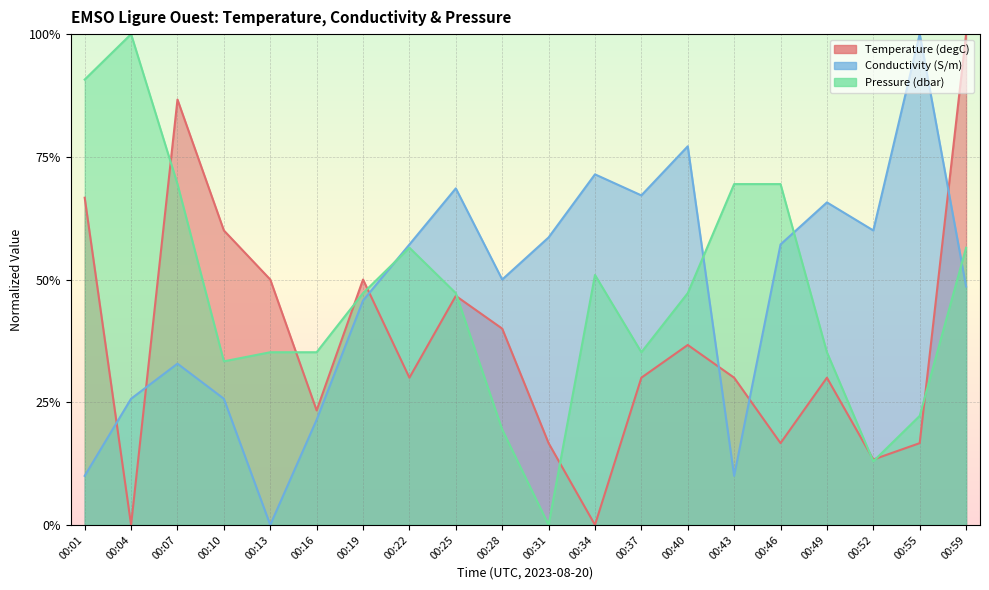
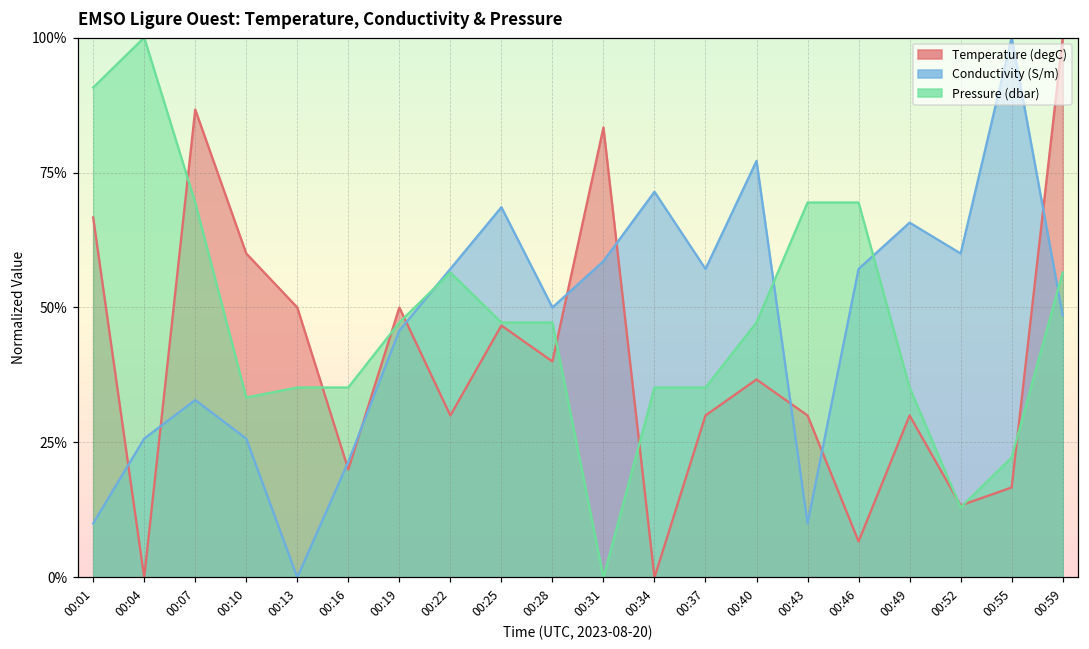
Temperature (degC), 00:16: 23% -> 20%
Pressure (dbar), 00:28: 19% -> 47%
Temperature (degC), 00:31: 17% -> 83%
Pressure (dbar), 00:34: 51% -> 35%
Conductivity (S/m), 00:37: 67% -> 57%
Temperature (degC), 00:46: 17% -> 7%
